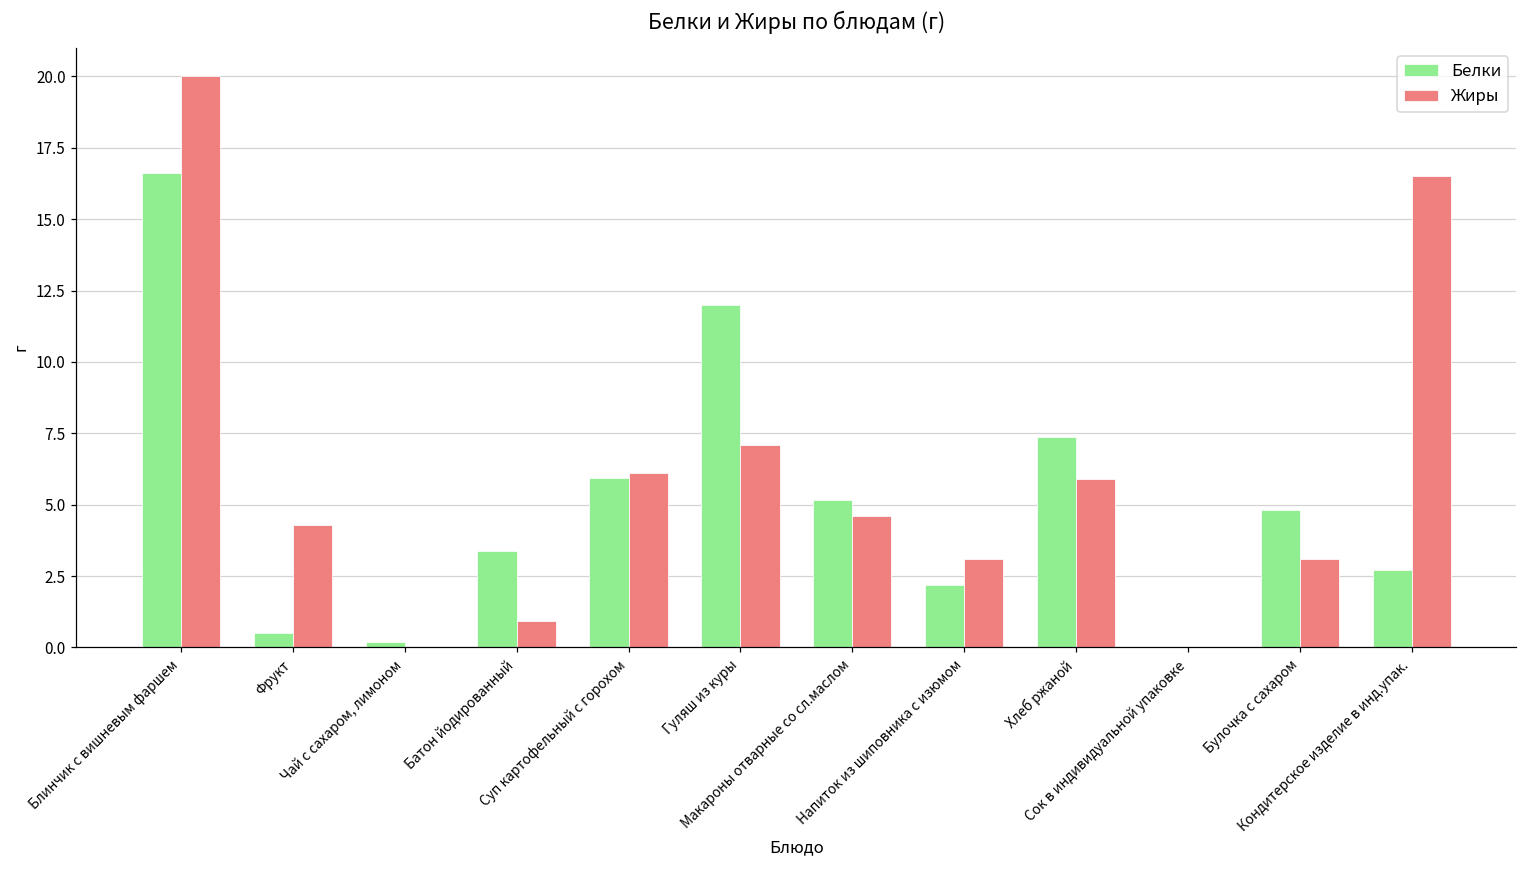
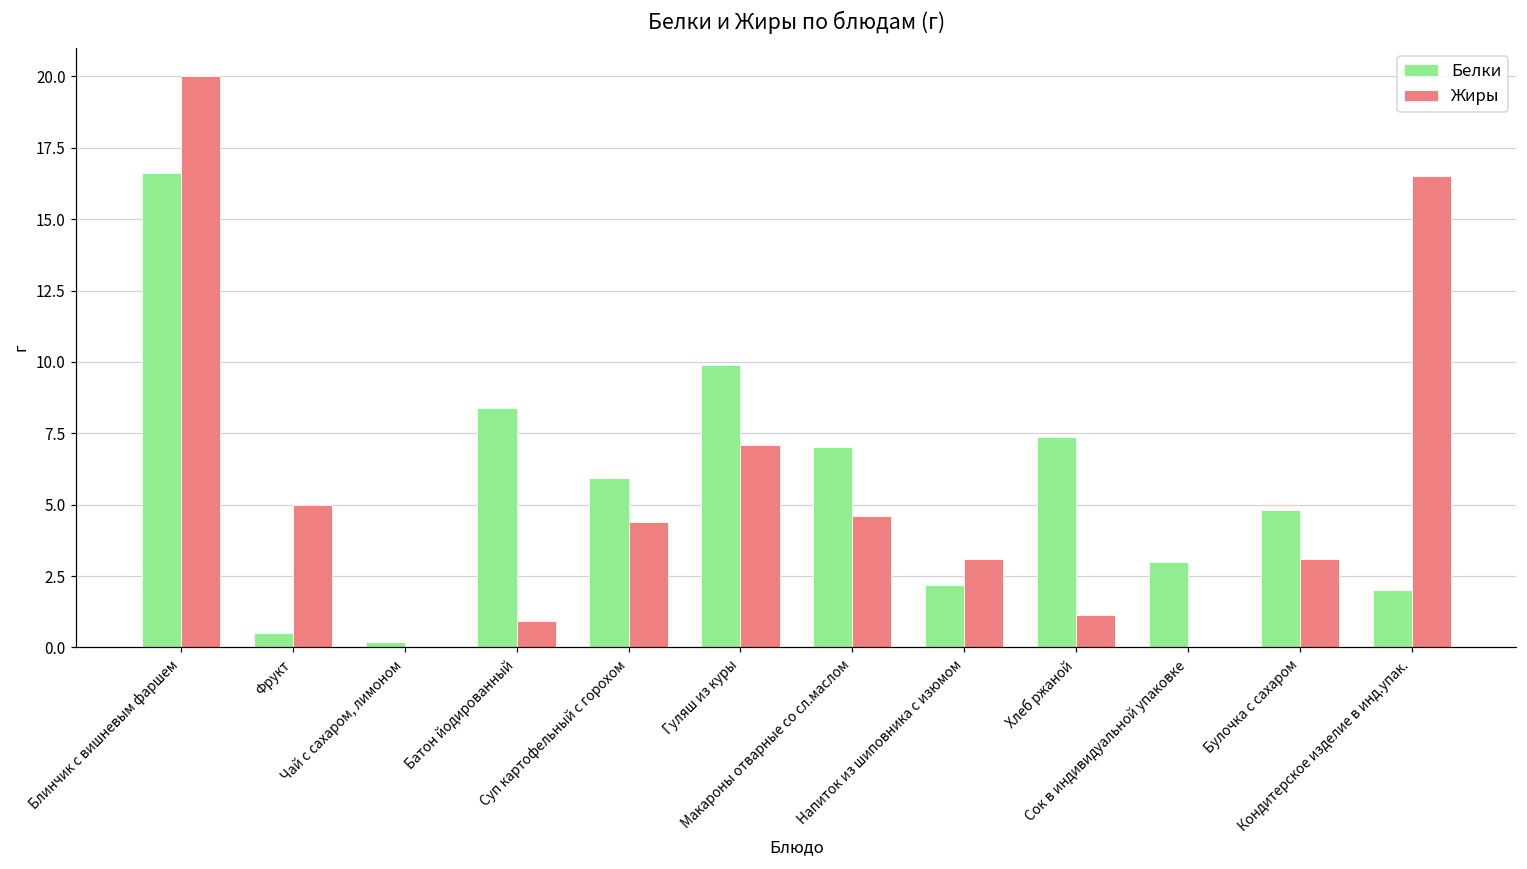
Жиры, Фрукт: 4.3 -> 5.0
Белки, Батон йодированный: 3.4 -> 8.4
Жиры, Суп картофельный с горохом: 6.1 -> 4.4
Белки, Гуляш из куры: 12.0 -> 9.9
Белки, Макароны отварные со сл.маслом: 5.2 -> 7.0
Жиры, Хлеб ржаной: 5.9 -> 1.2
Белки, Сок в индивидуальной упаковке: 0 -> 3
Белки, Кондитерское изделие в инд.упак.: 2.7 -> 2.0
